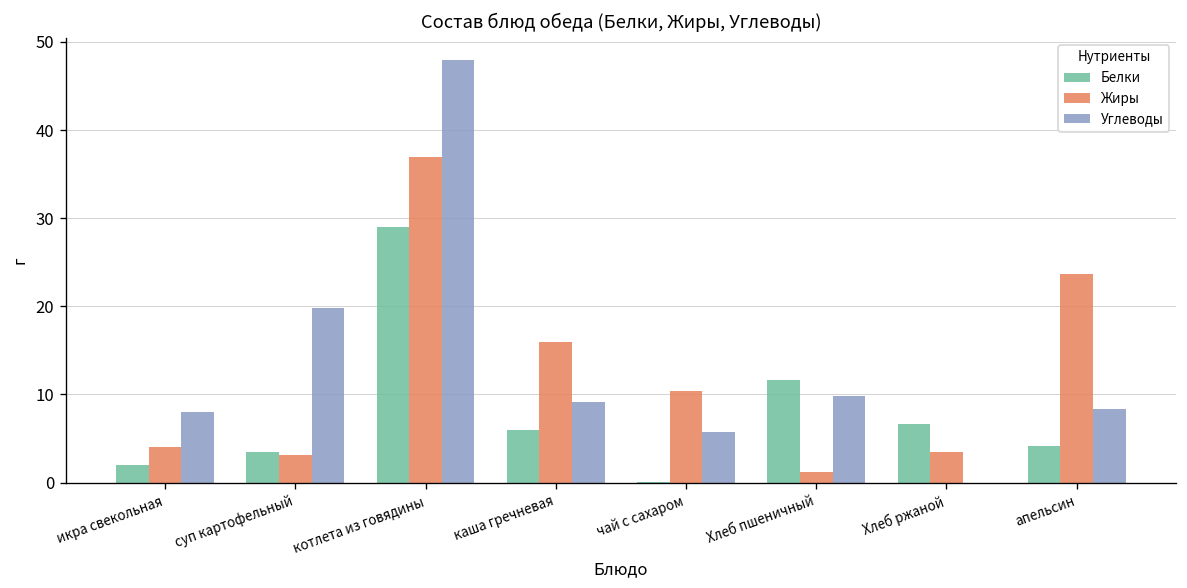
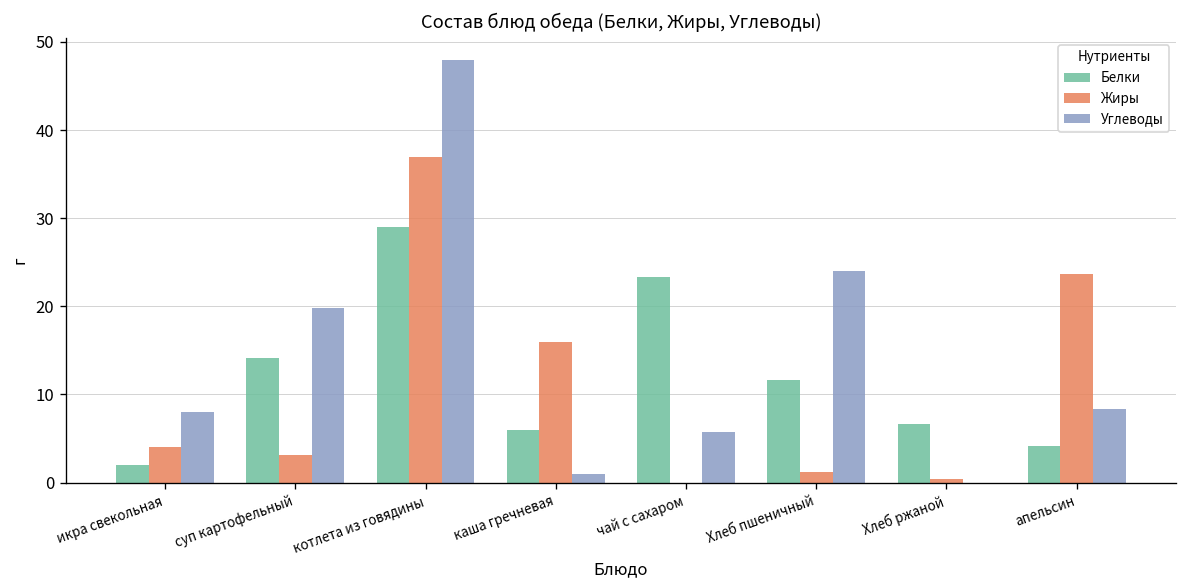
Белки, суп картофельный: 4 -> 14
Углеводы, каша гречневая: 9 -> 1
Белки, чай с сахаром: 0 -> 23
Жиры, чай с сахаром: 10 -> 0
Углеводы, Хлеб пшеничный: 10 -> 24
Жиры, Хлеб ржаной: 4 -> 0
